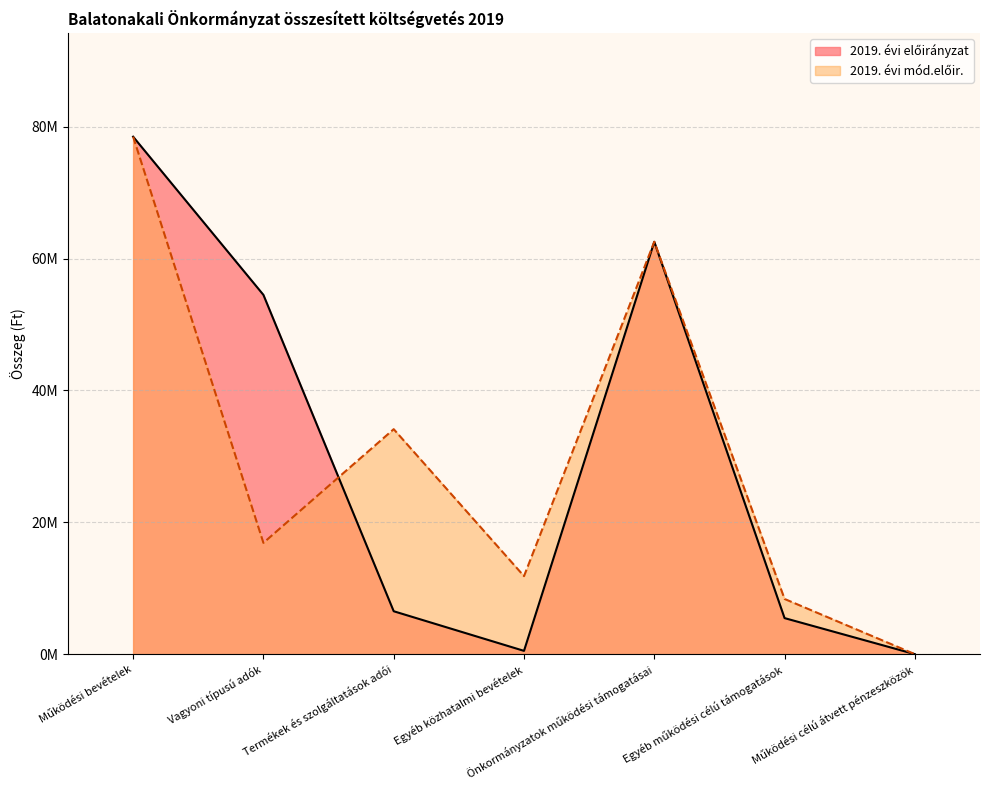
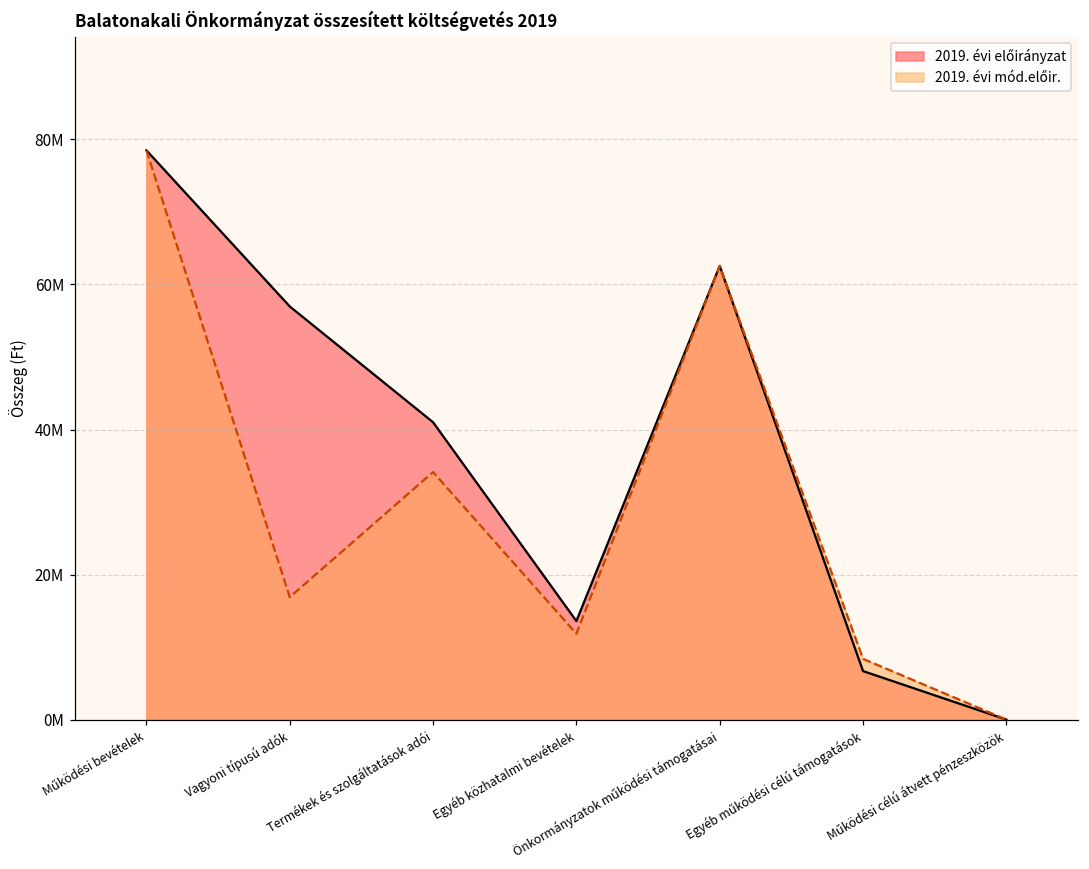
2019. évi előirányzat, Vagyoni típusú adók: 55000000 -> 57000000
2019. évi előirányzat, Termékek és szolgáltatások adói: 7000000 -> 41000000
2019. évi előirányzat, Egyéb közhatalmi bevételek: 1000000 -> 14000000
2019. évi előirányzat, Egyéb működési célú támogatások: 5000000 -> 7000000
